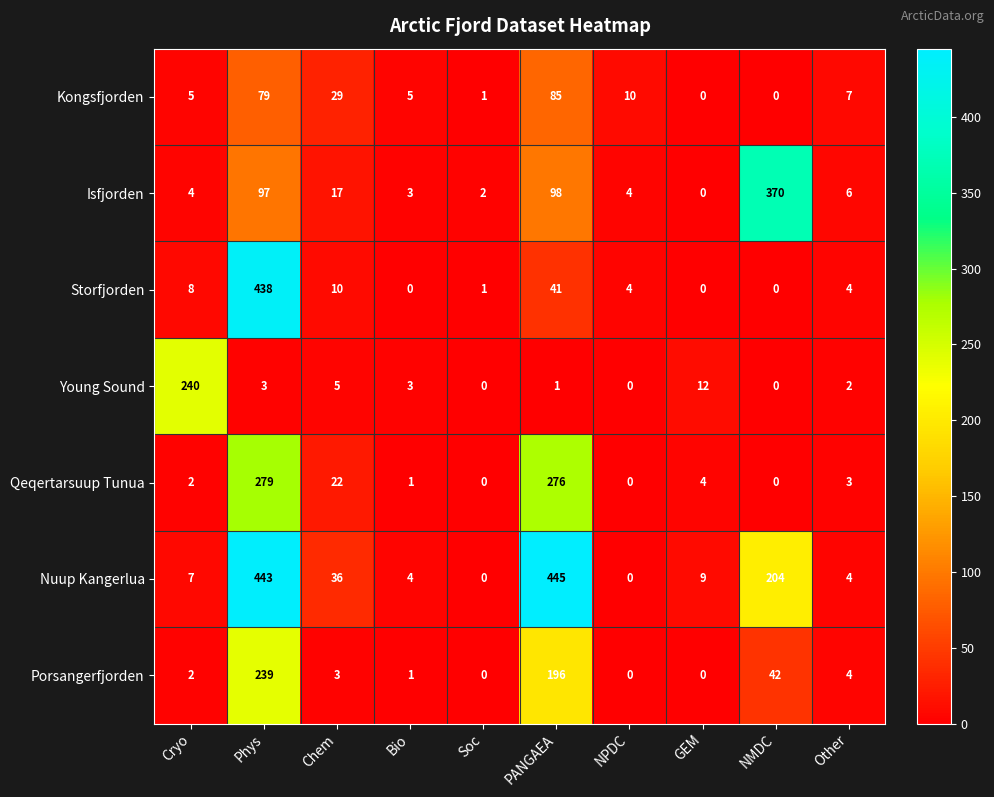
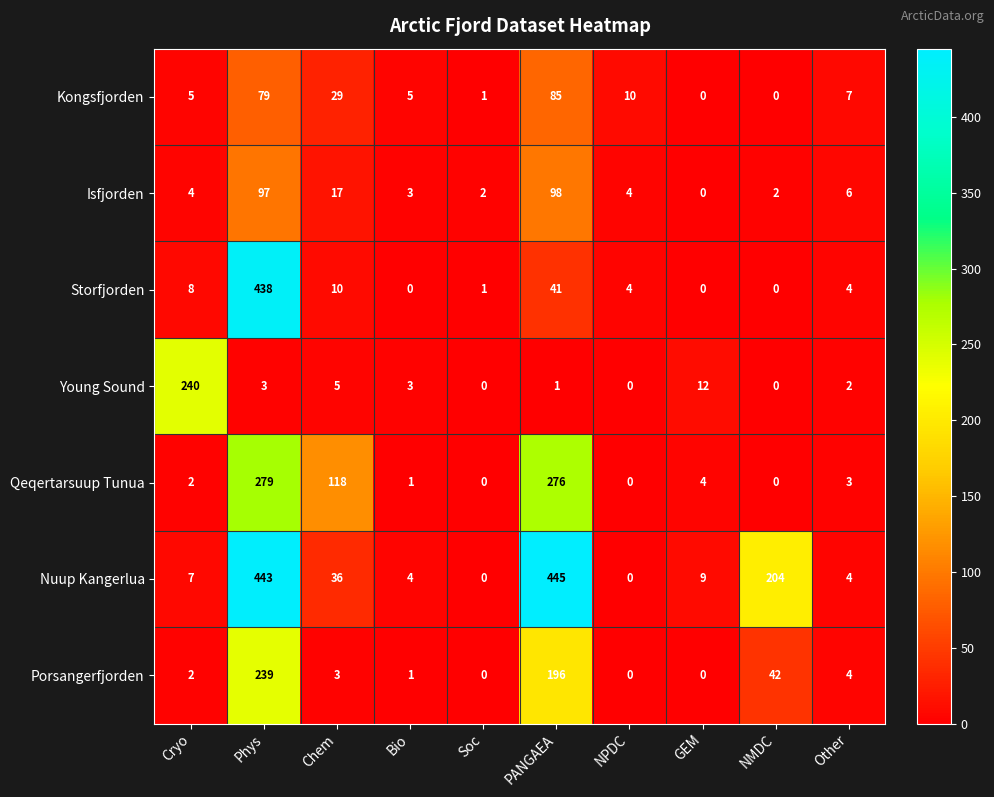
Isfjorden, NMDC: 370 -> 2
Qeqertarsuup Tunua, Chem: 22 -> 118
